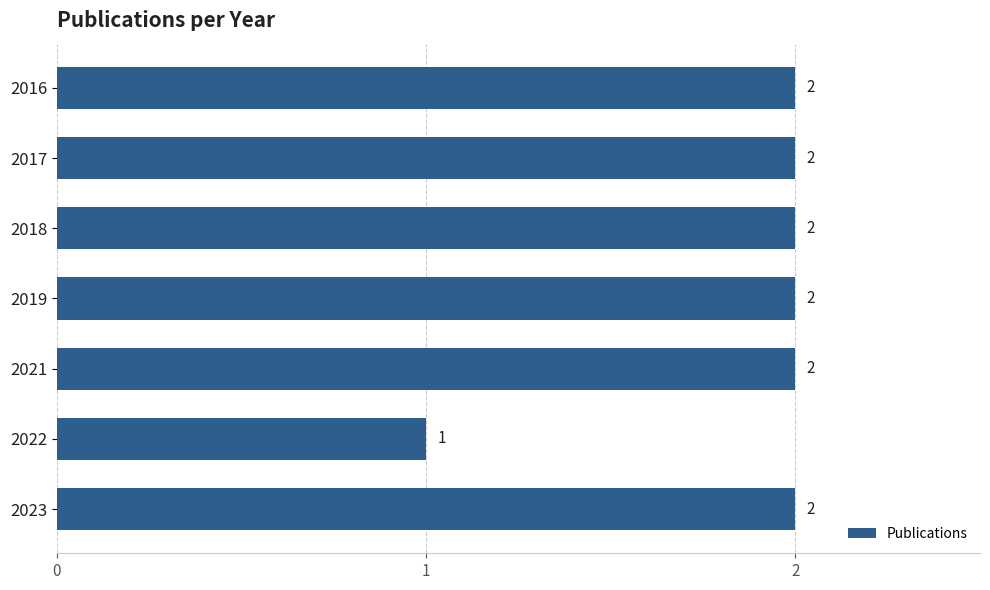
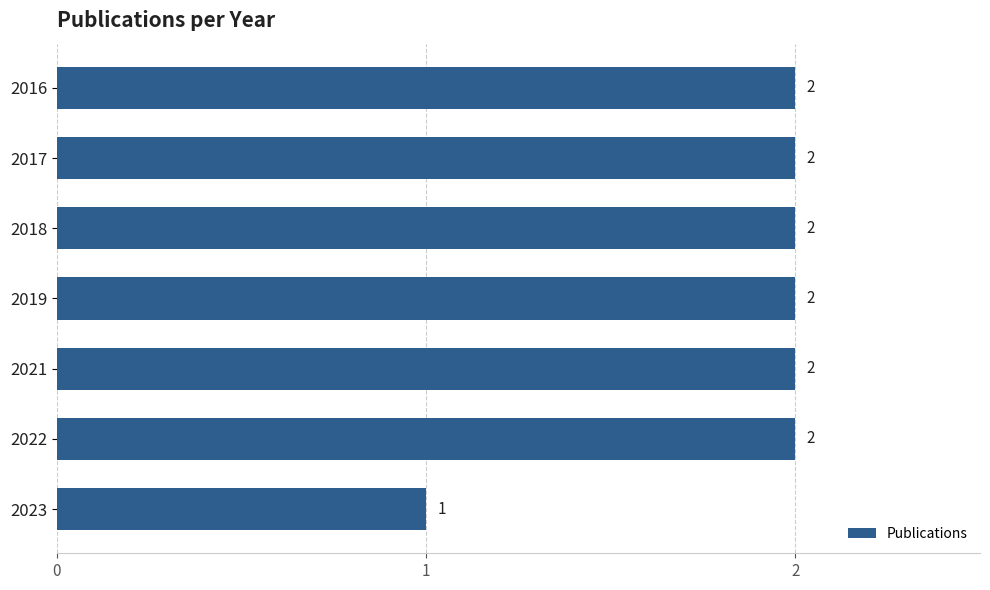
2022: 1 -> 2
2023: 2 -> 1
